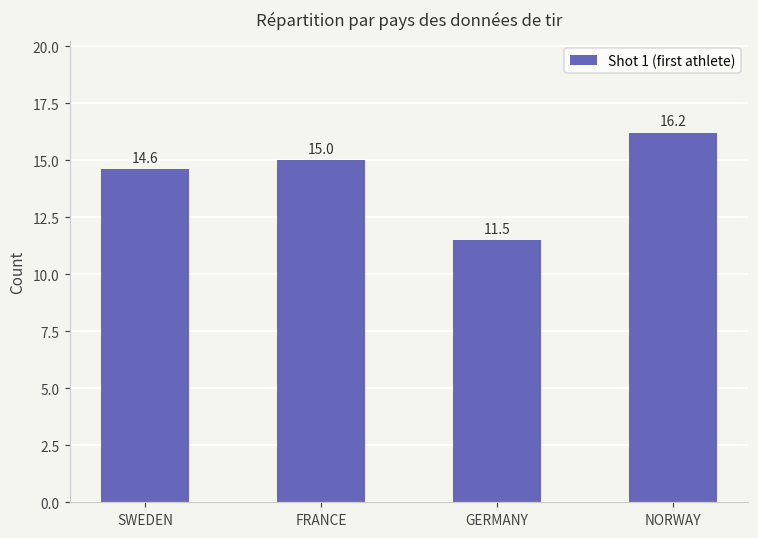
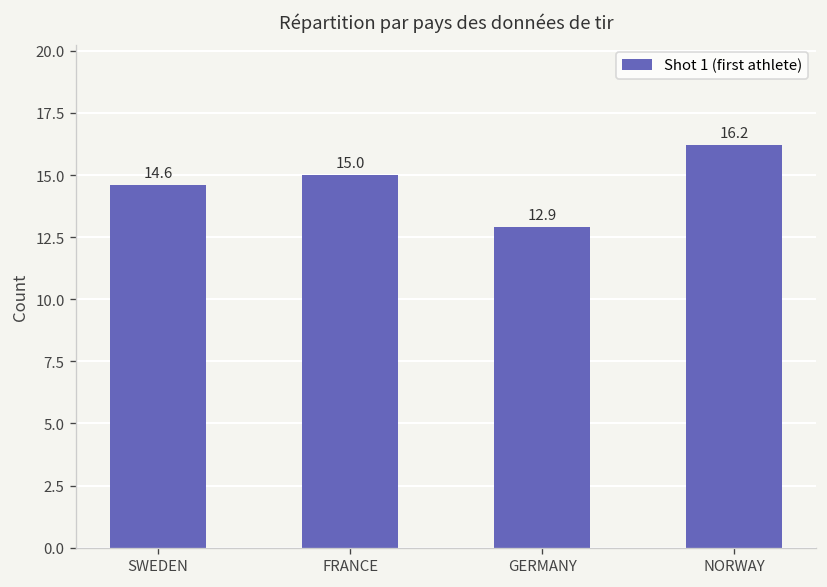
GERMANY: 11.5 -> 12.9
